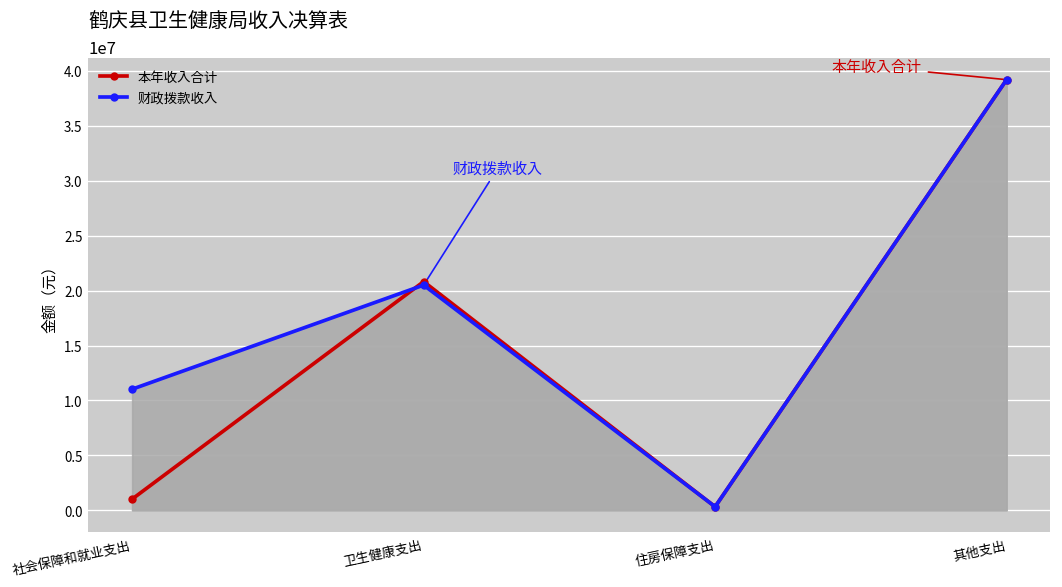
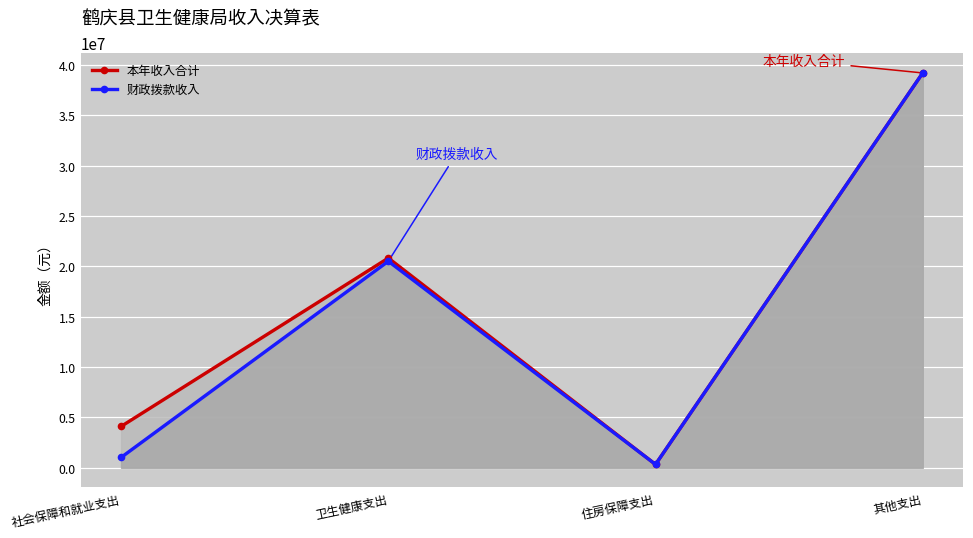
本年收入合计, 社会保障和就业支出: 1000000 -> 4000000
财政拨款收入, 社会保障和就业支出: 11000000 -> 1000000
